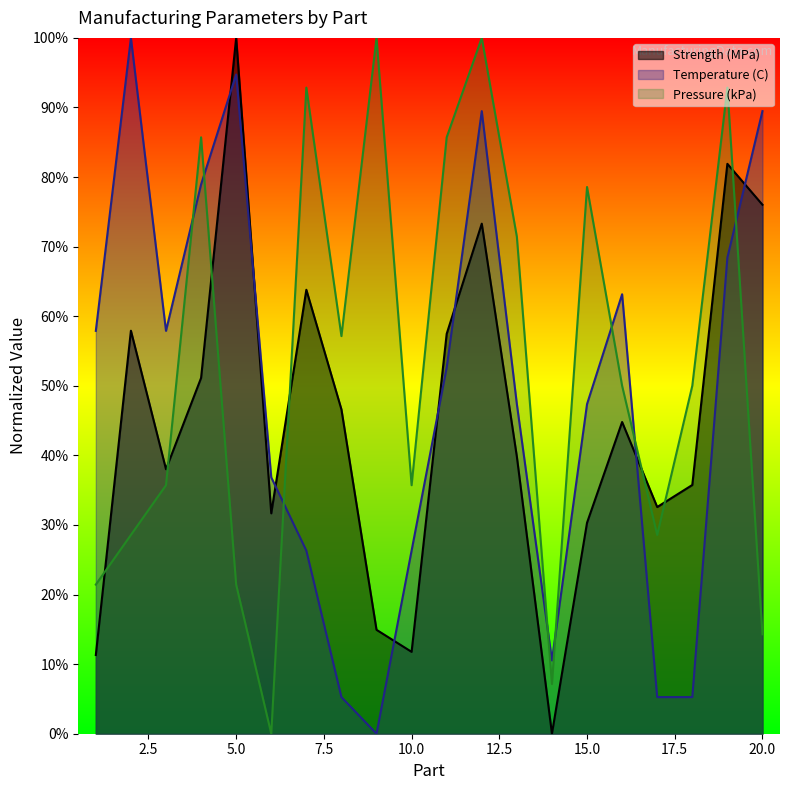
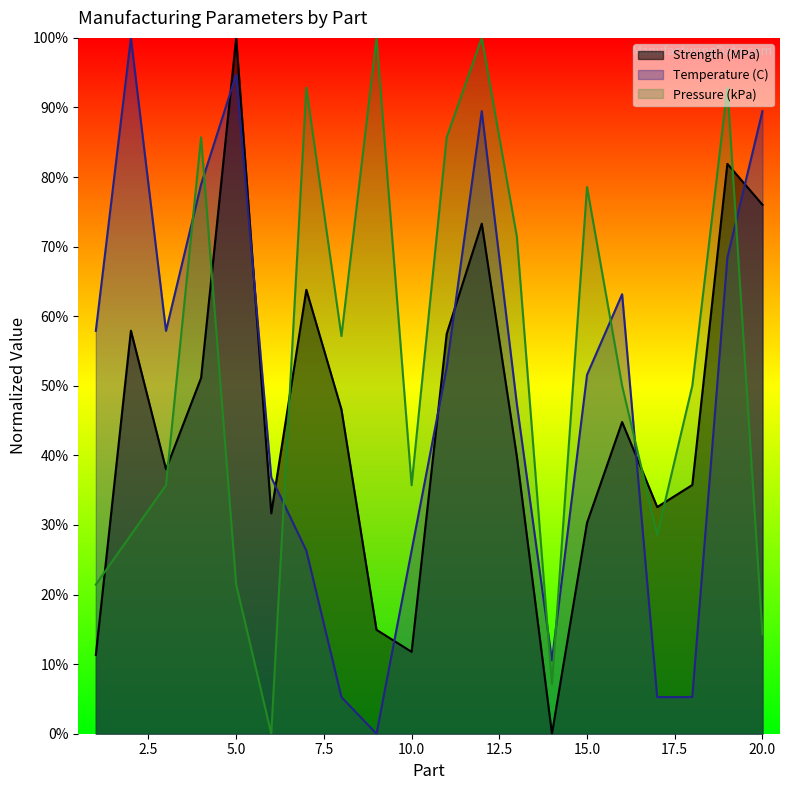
Temperature (C), 15.0: 47% -> 52%
